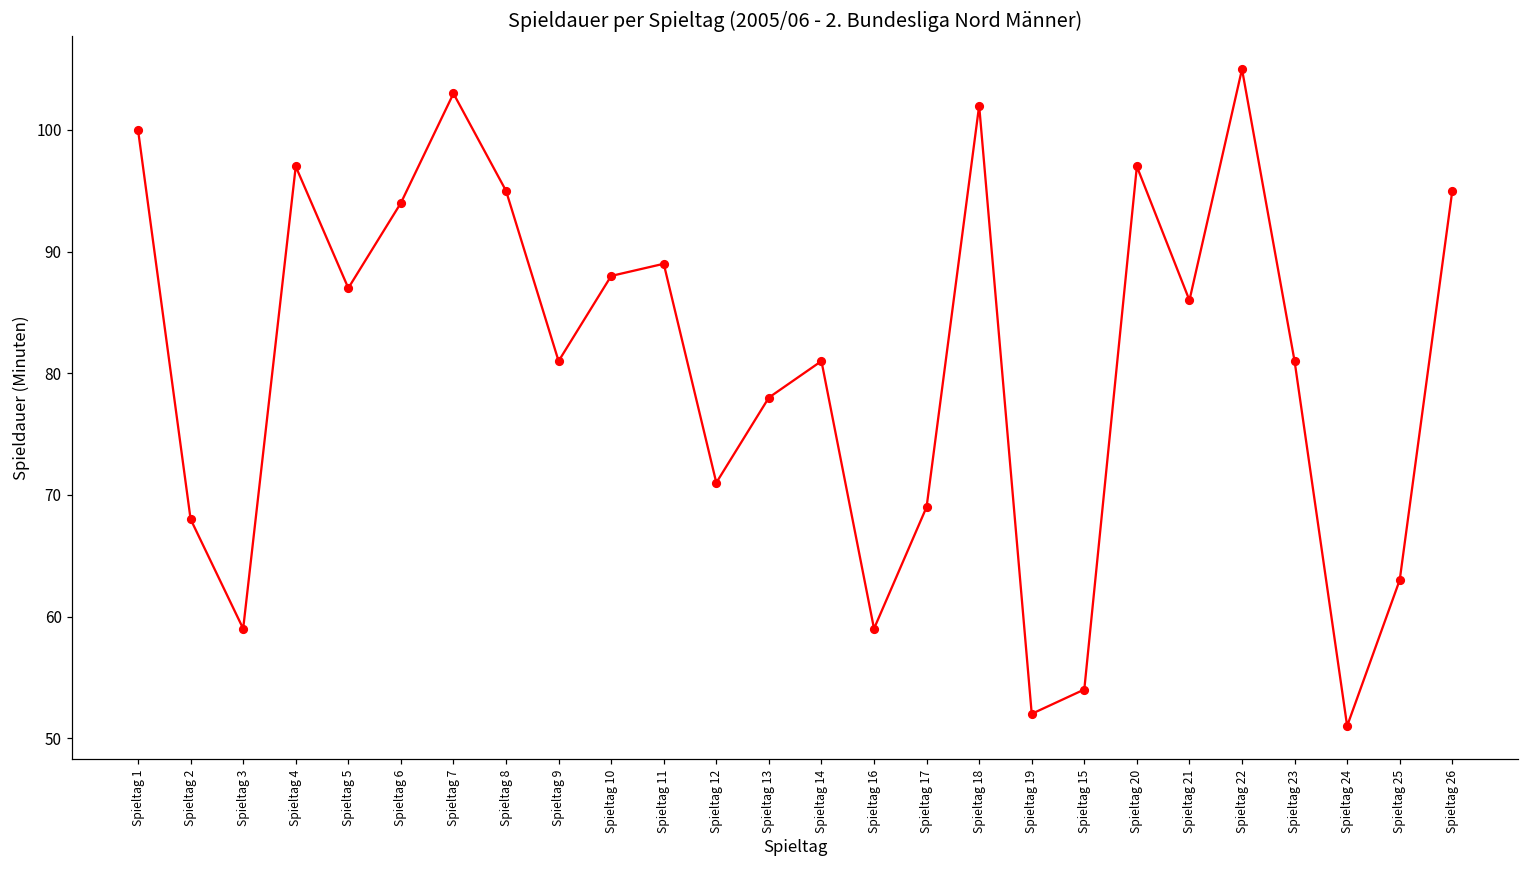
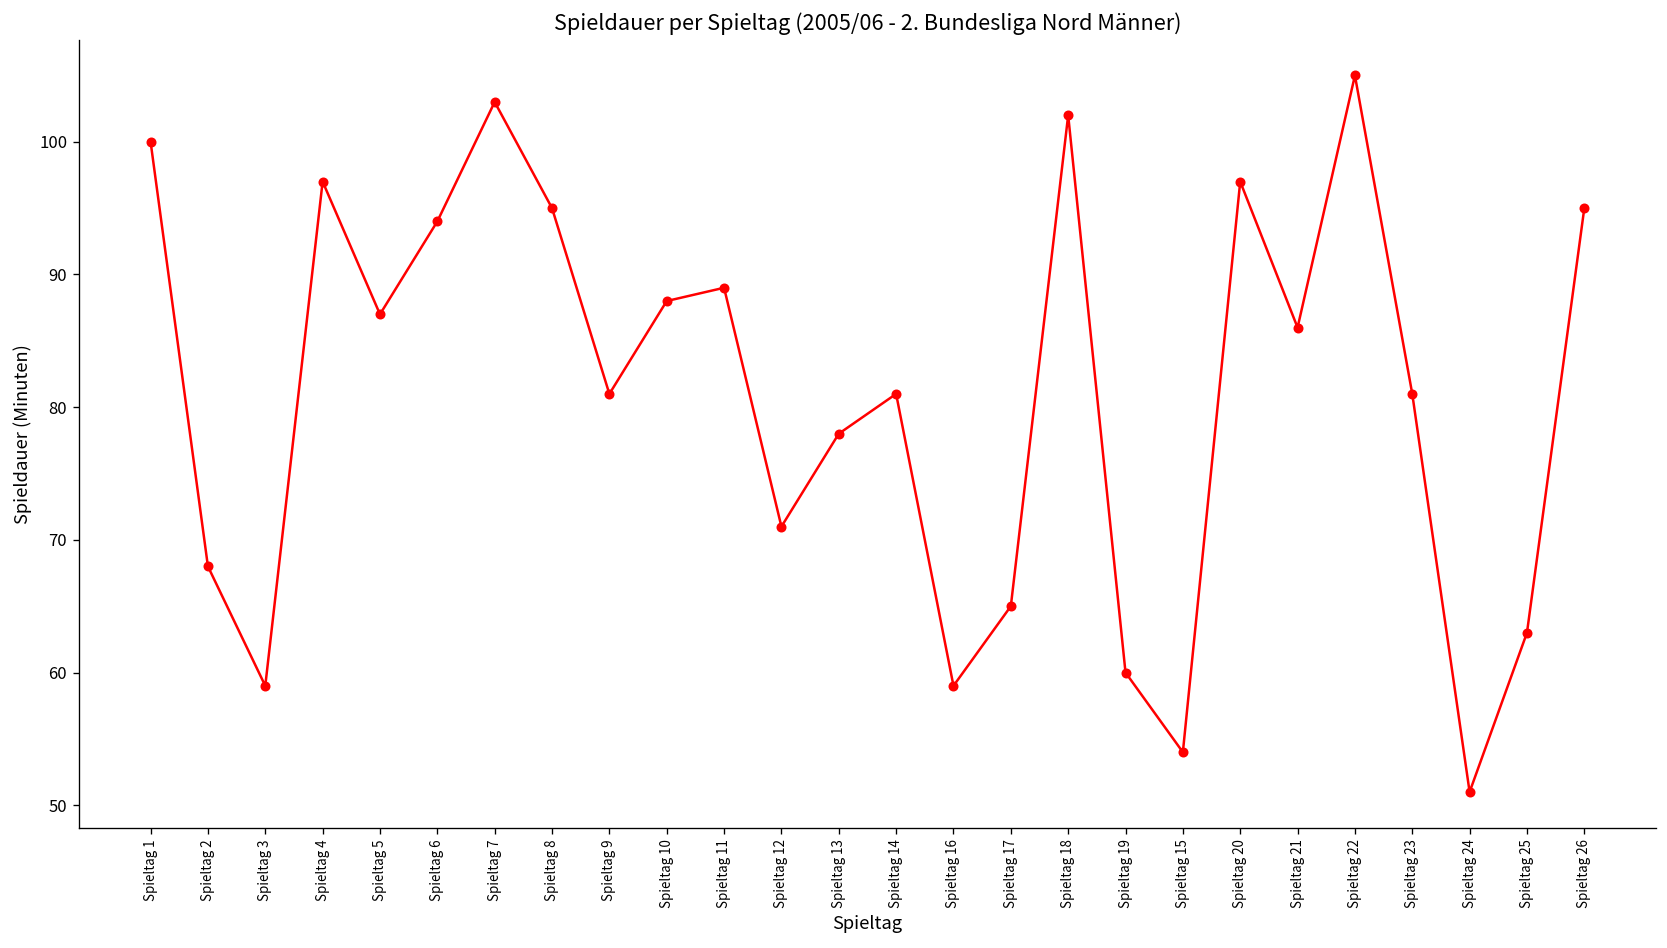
Spieltag 17: 69 -> 65
Spieltag 19: 52 -> 60
